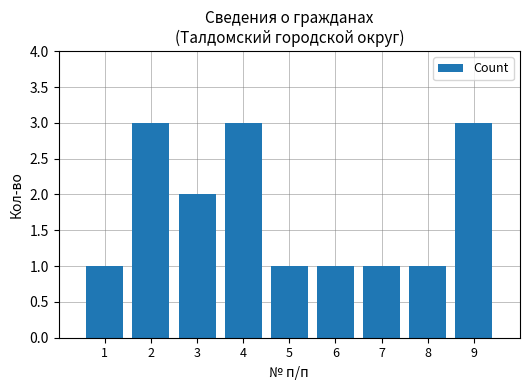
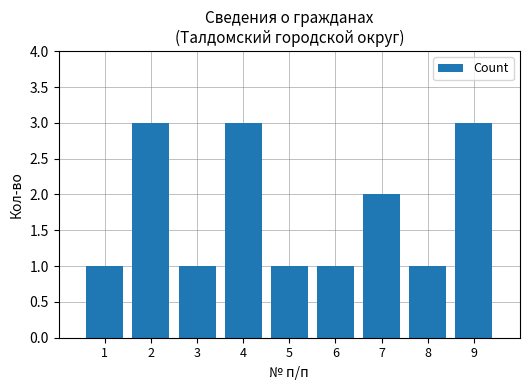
3: 2 -> 1
7: 1 -> 2
